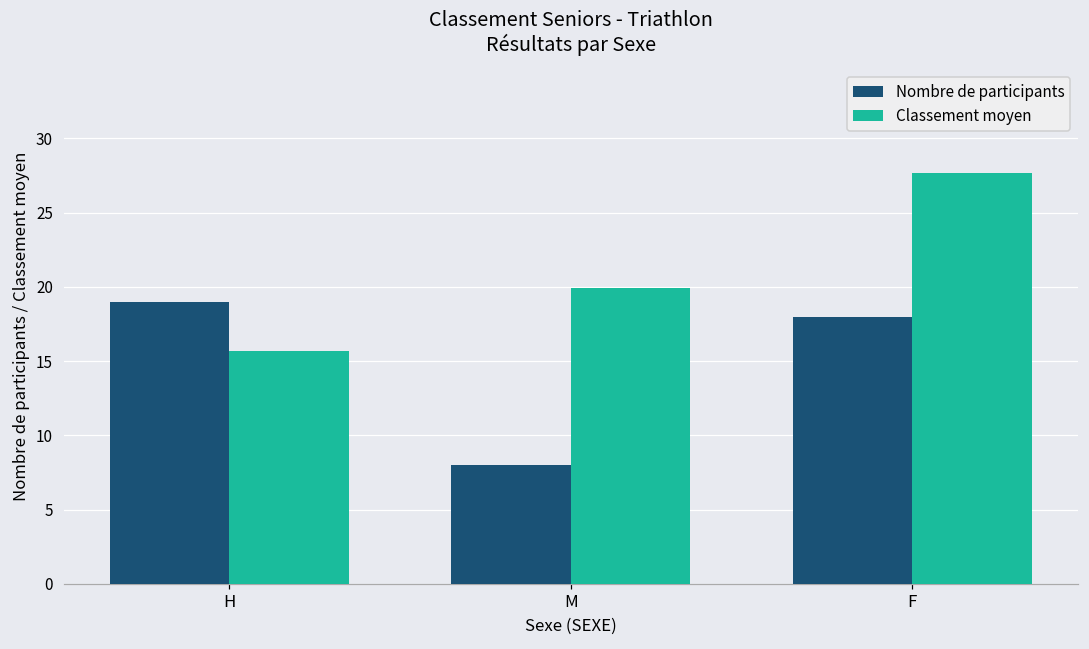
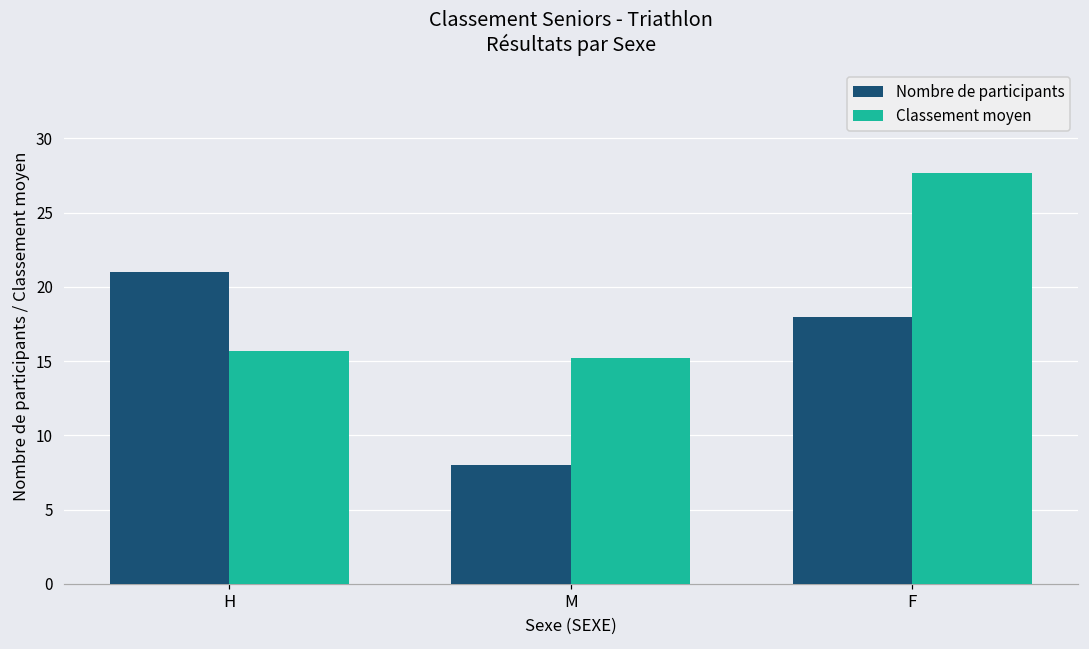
Nombre de participants, H: 19 -> 21
Classement moyen, M: 19.9 -> 15.2
